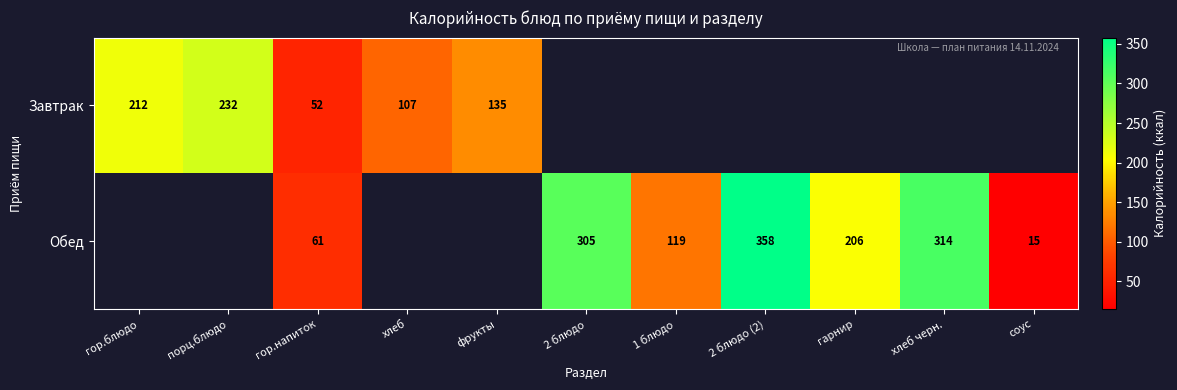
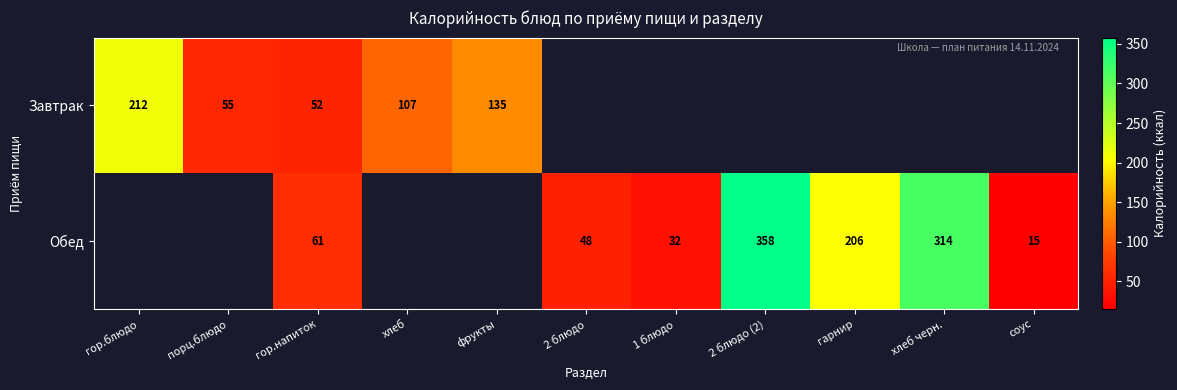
Завтрак, порц.блюдо: 232 -> 55
Обед, 2 блюдо: 305 -> 48
Обед, 1 блюдо: 119 -> 32
